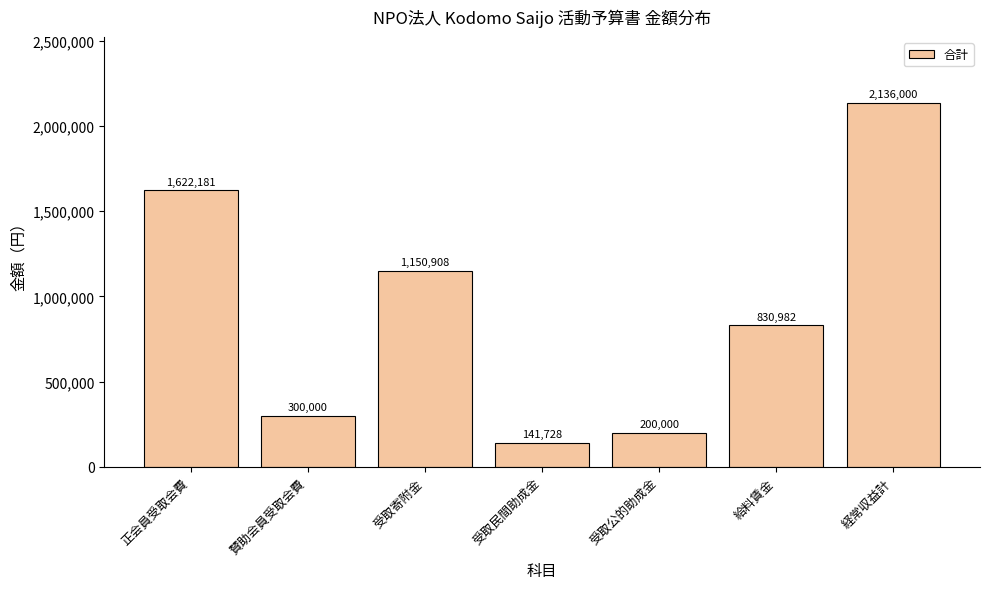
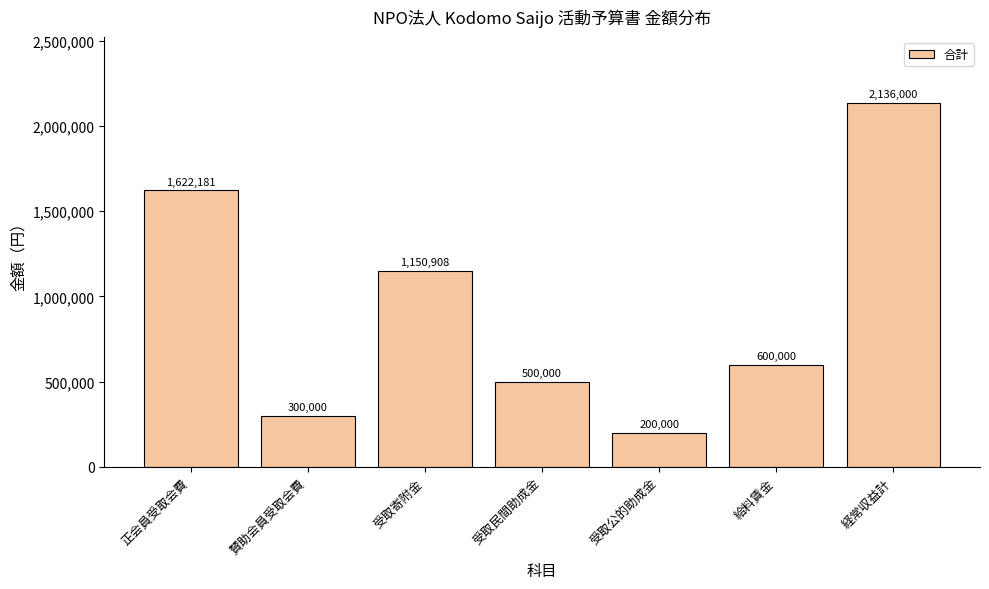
受取民間助成金: 141,728 -> 500,000
給料賃金: 830,982 -> 600,000
